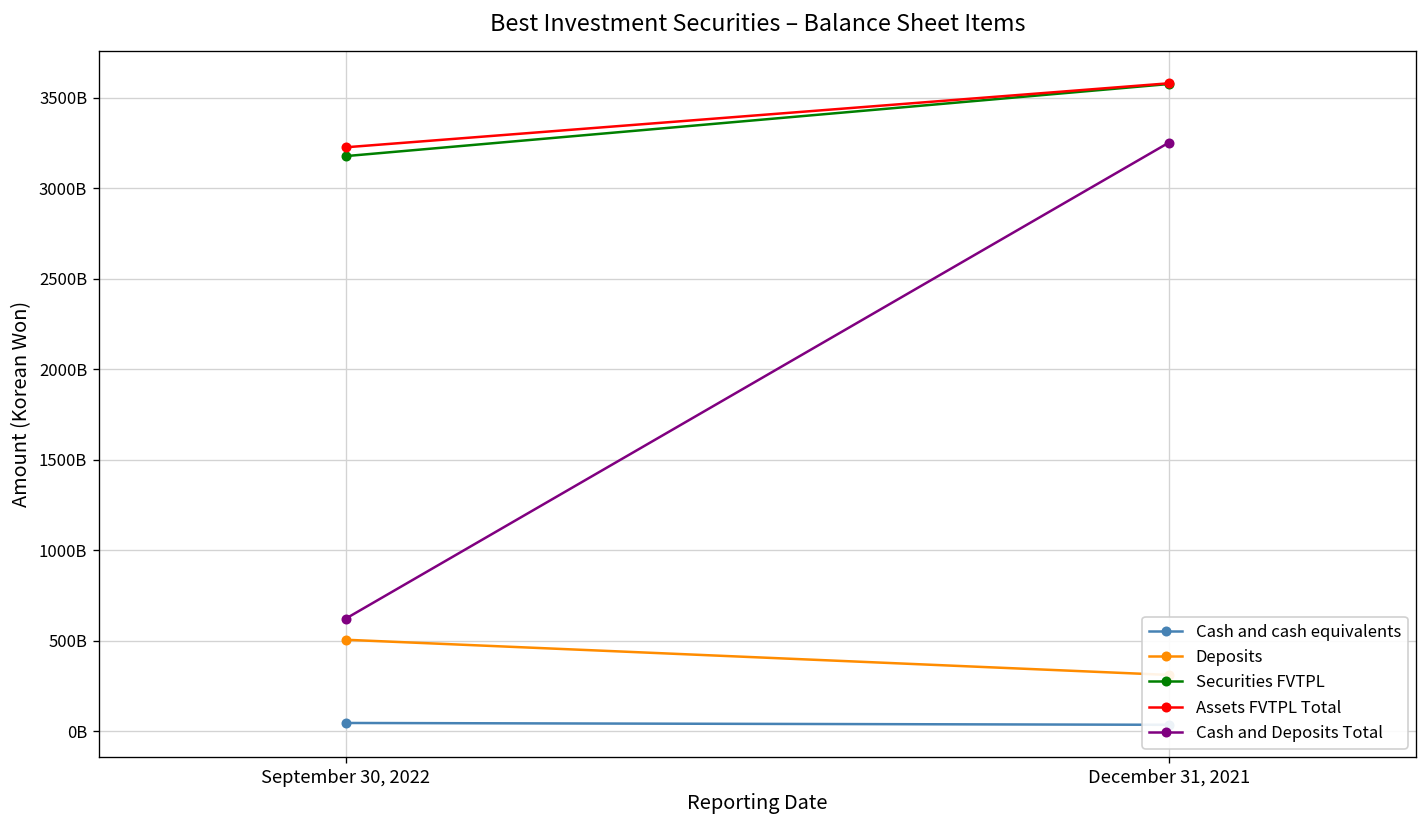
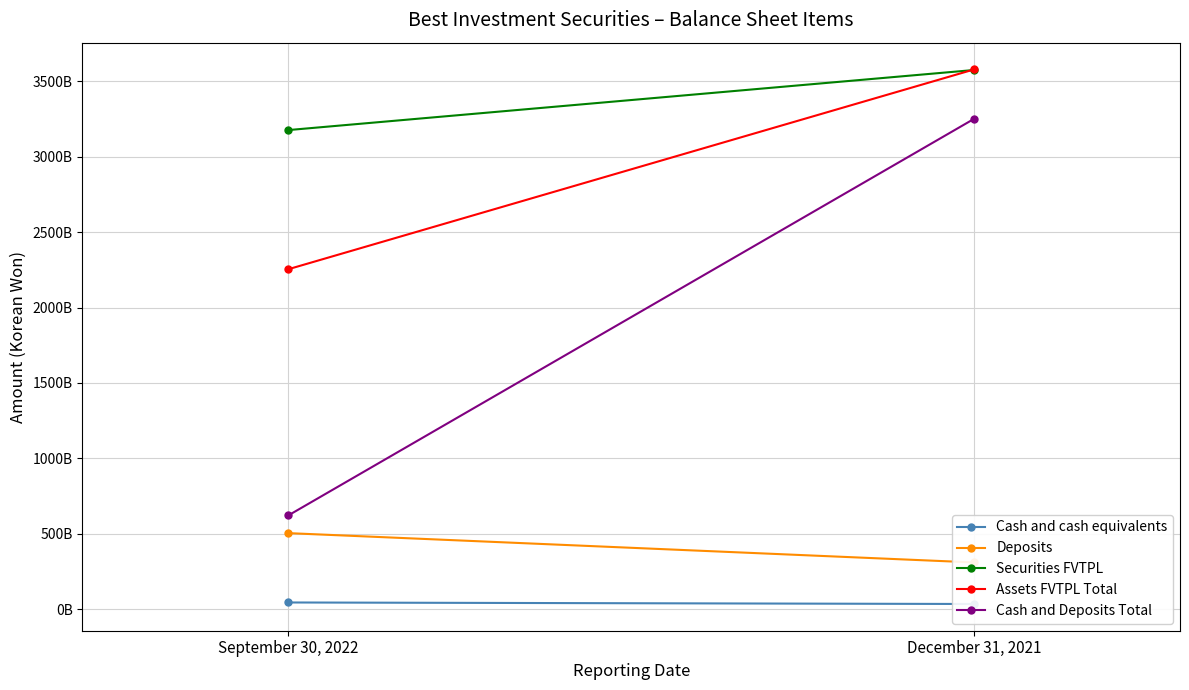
Assets FVTPL Total, September 30, 2022: 3230000000000 -> 2250000000000
